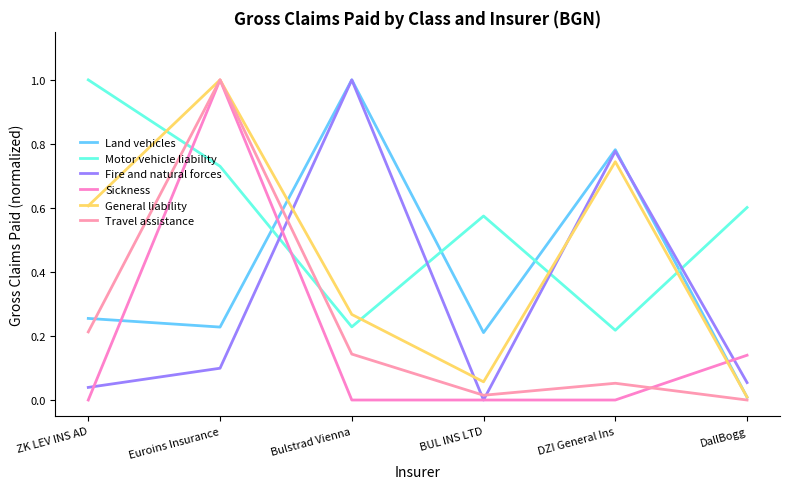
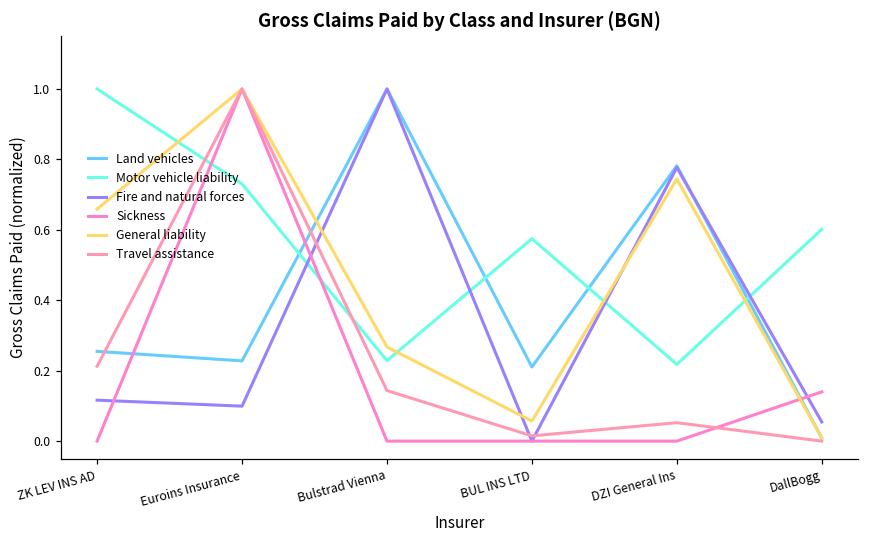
Fire and natural forces, ZK LEV INS AD: 0.04 -> 0.12
General liability, ZK LEV INS AD: 0.61 -> 0.66
